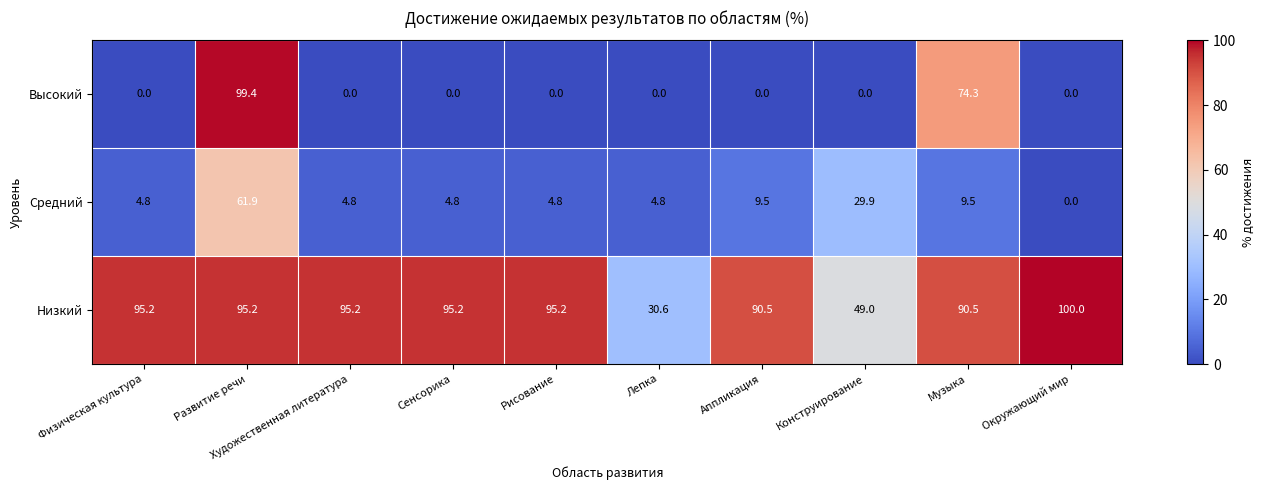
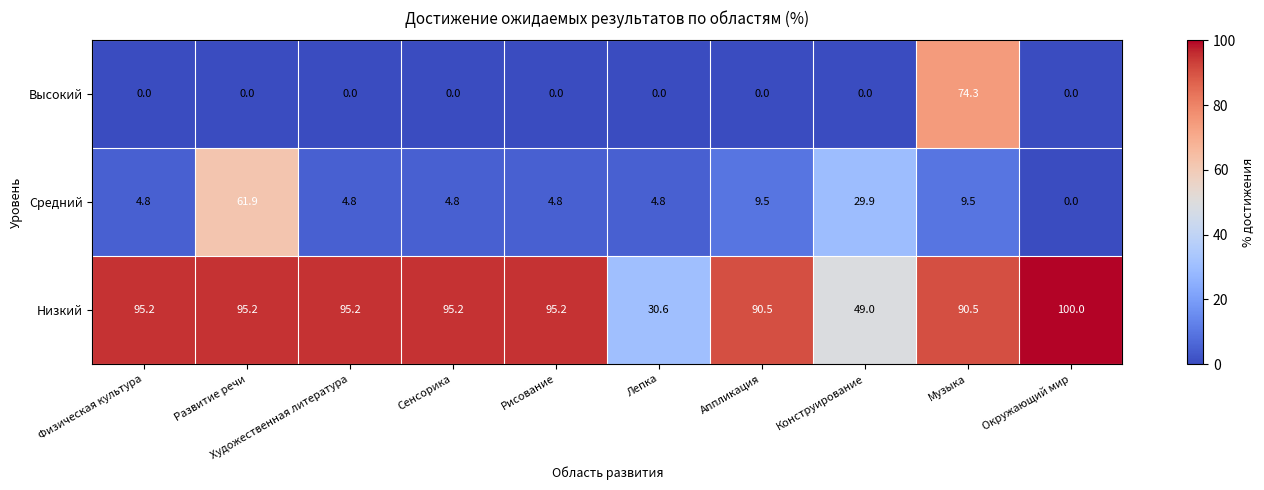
Высокий, Развитие речи: 99.4 -> 0.0
